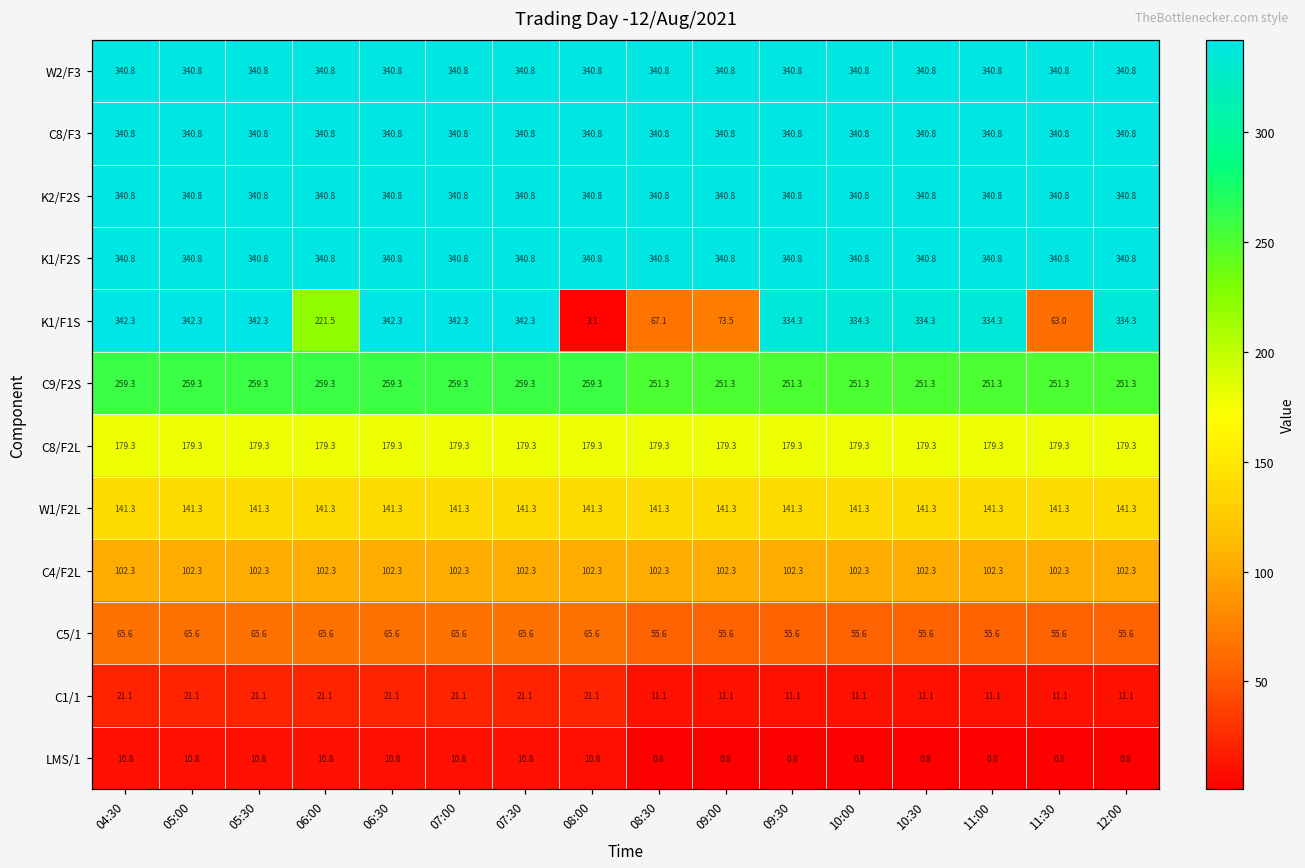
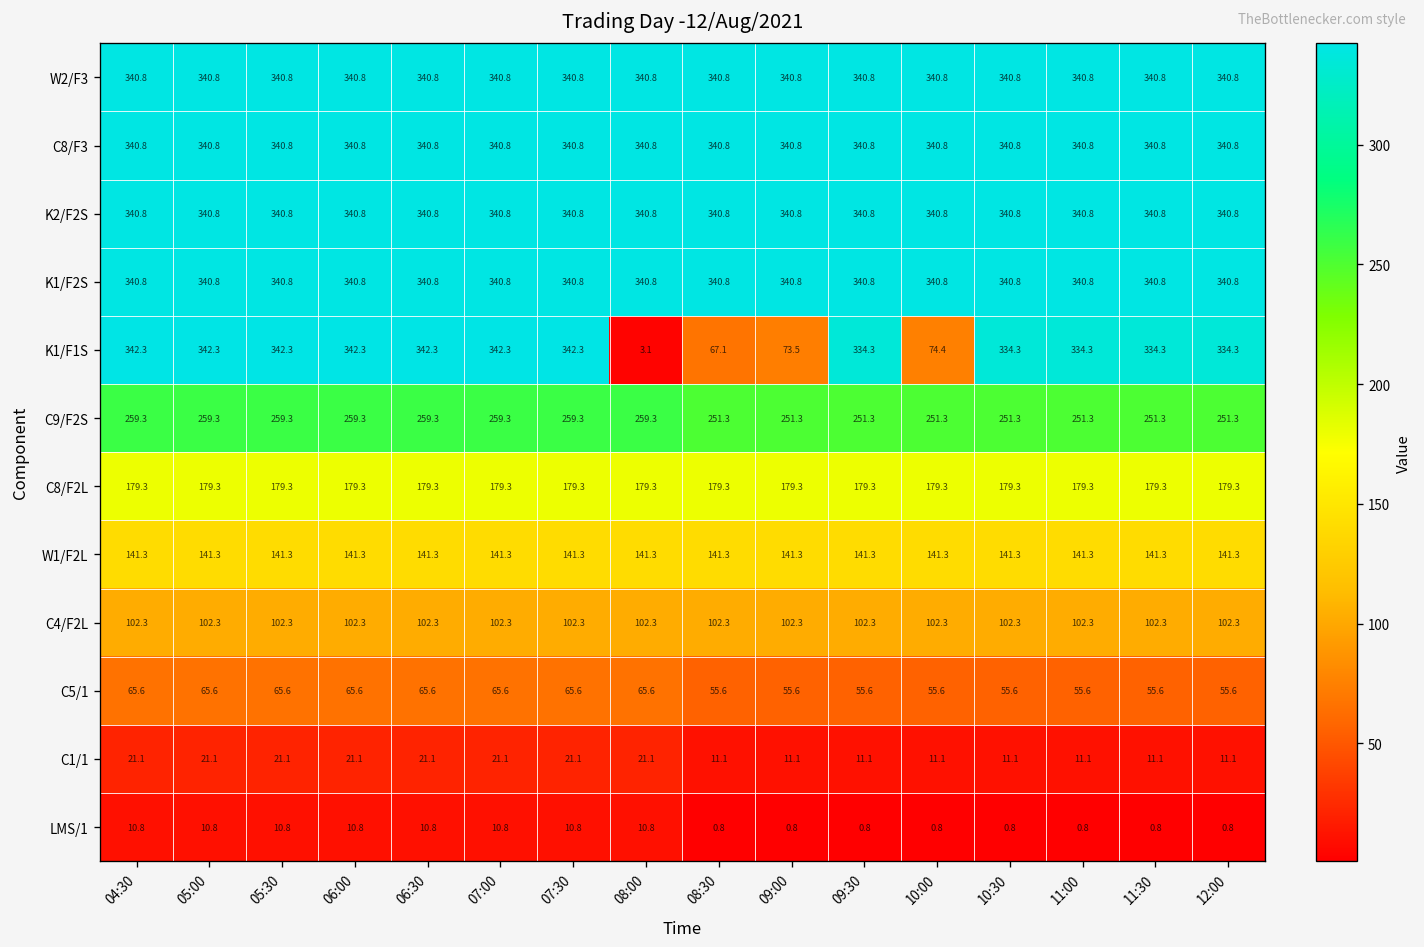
K1/F1S, 06:00: 221.5 -> 342.3
K1/F1S, 10:00: 334.3 -> 74.4
K1/F1S, 11:30: 63.0 -> 334.3
